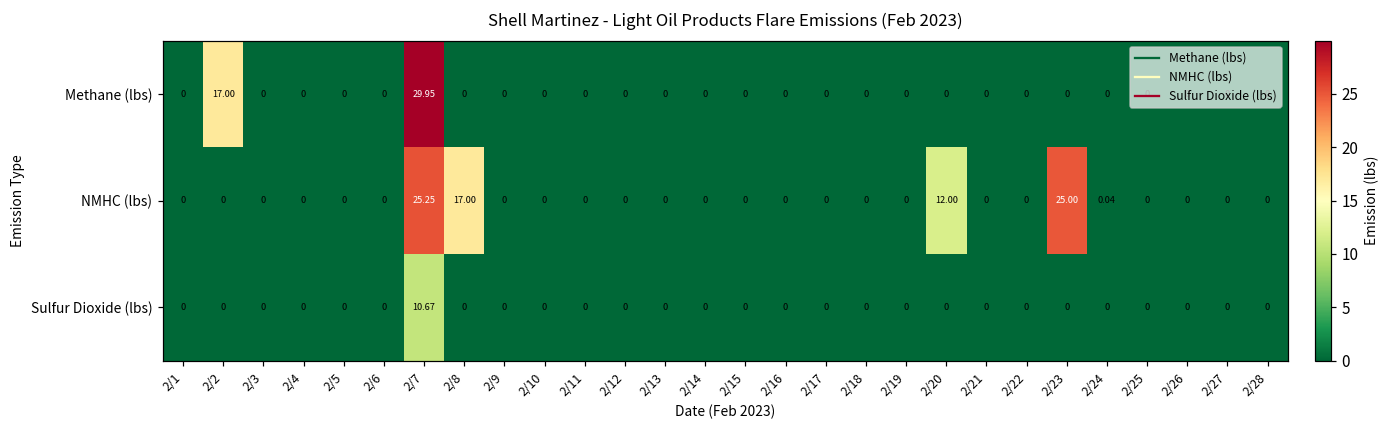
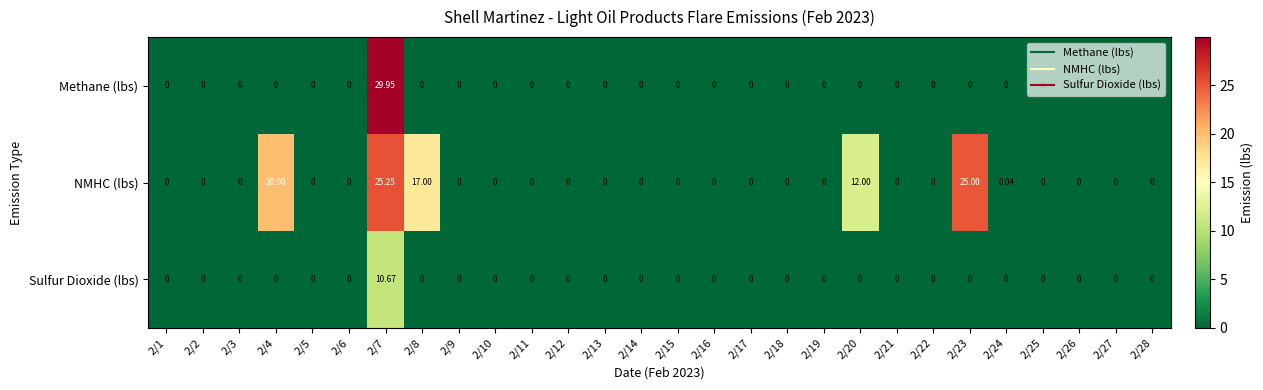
Methane (lbs), 2/2: 17.00 -> 0
NMHC (lbs), 2/4: 0 -> 20.00
